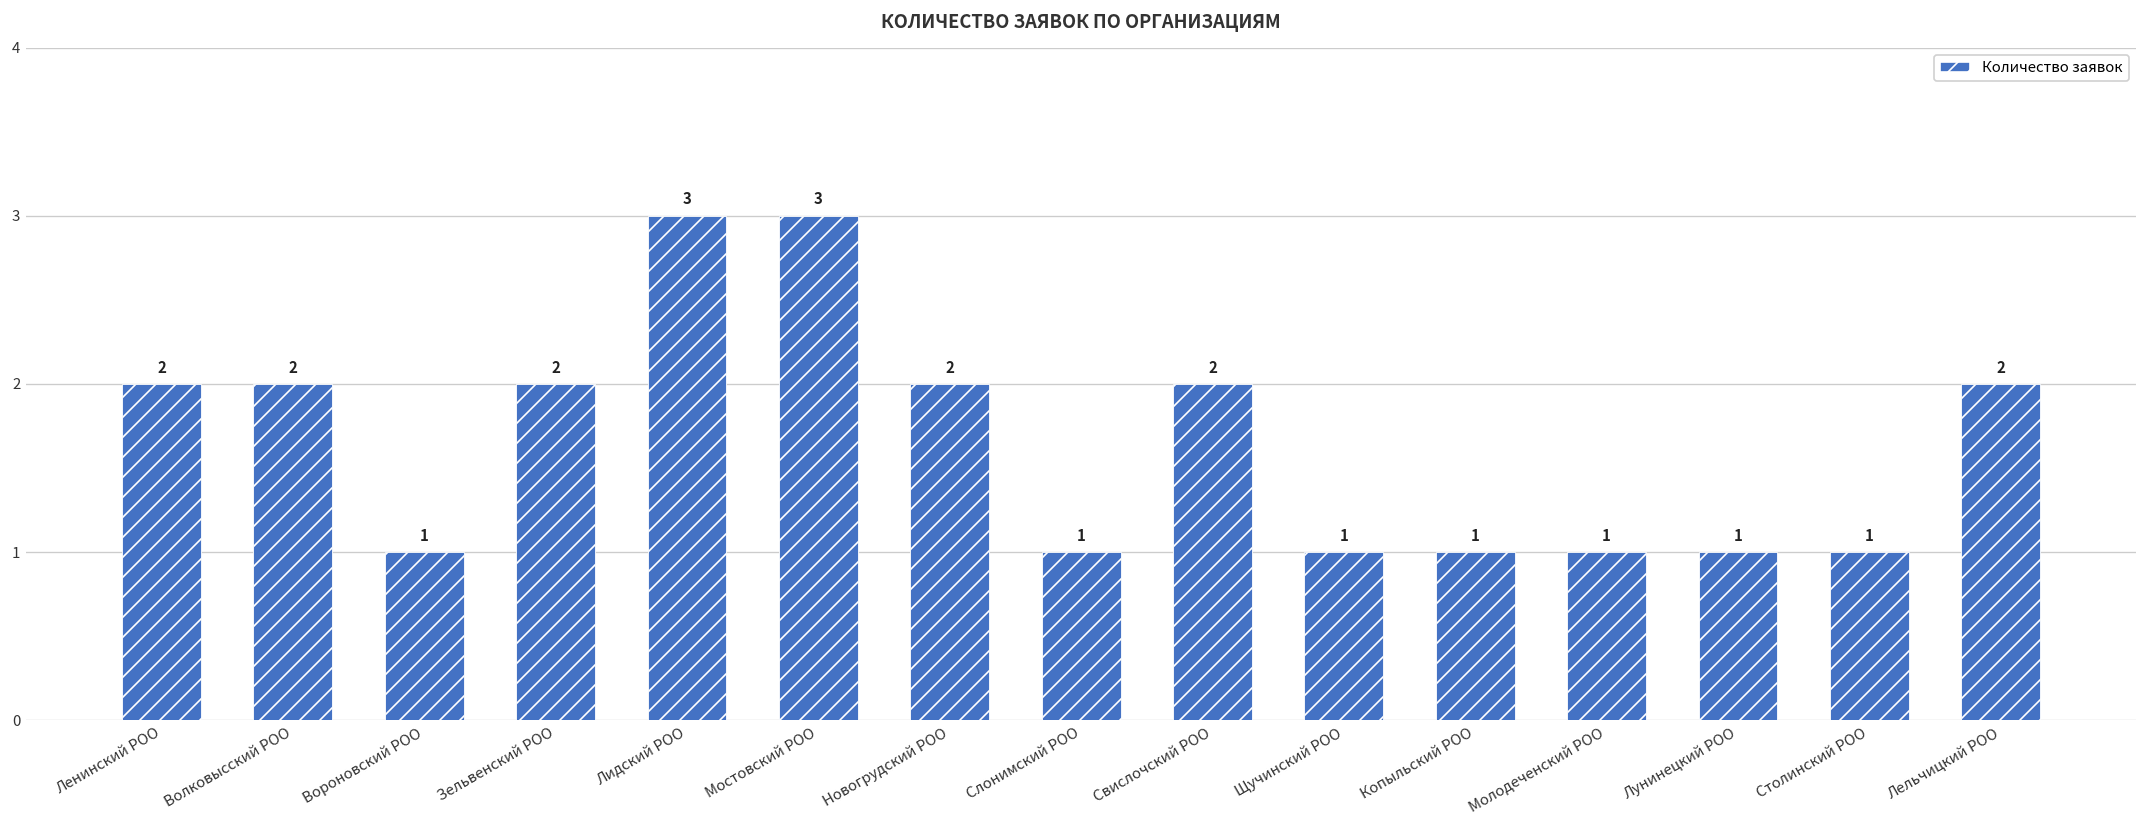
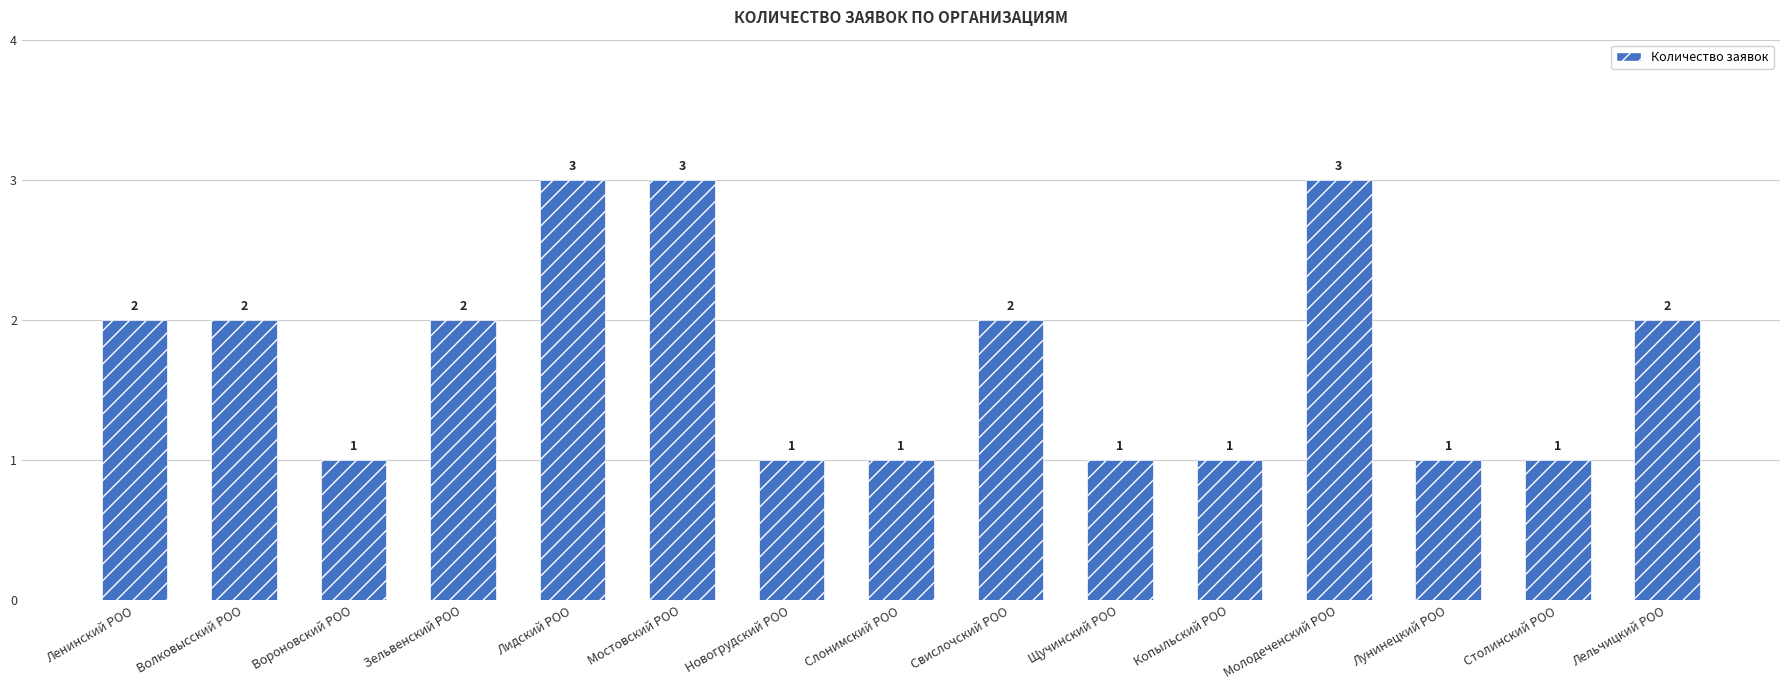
Новогрудский РОО: 2 -> 1
Молодеченский РОО: 1 -> 3
